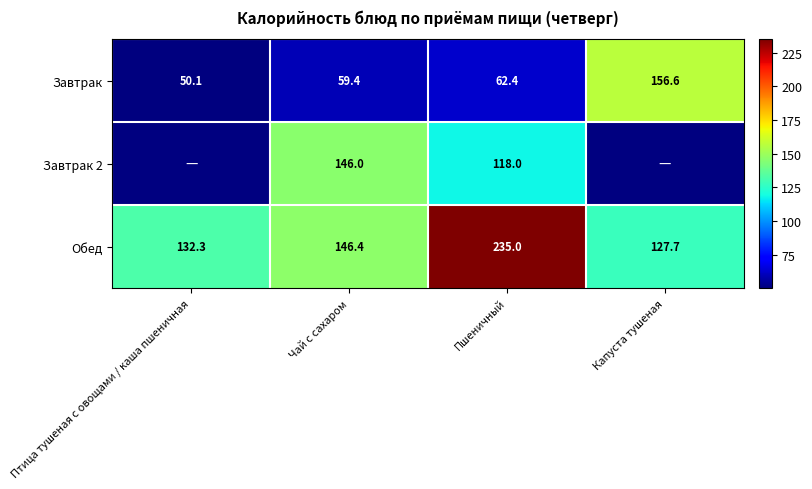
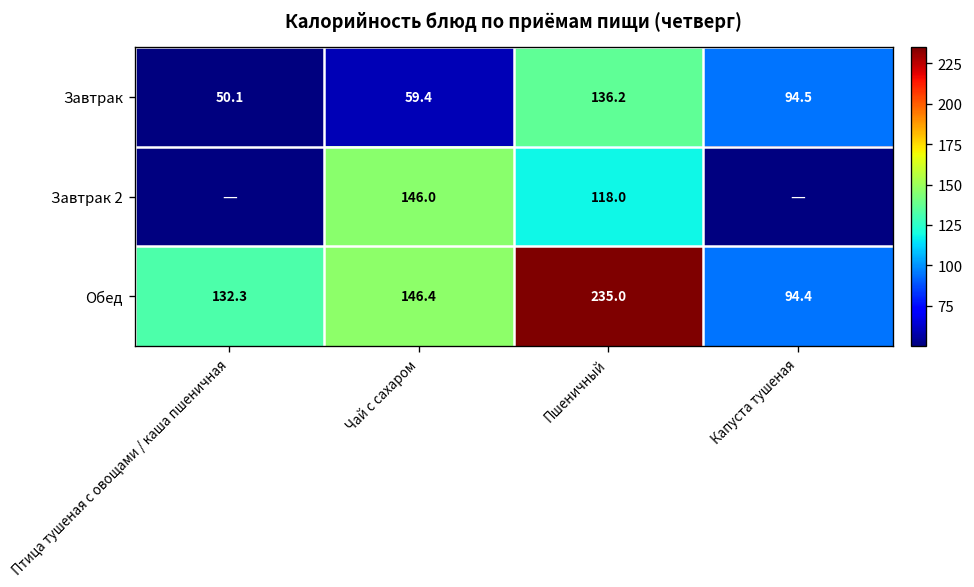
Завтрак, Пшеничный: 62.4 -> 136.2
Завтрак, Капуста тушеная: 156.6 -> 94.5
Обед, Капуста тушеная: 127.7 -> 94.4
